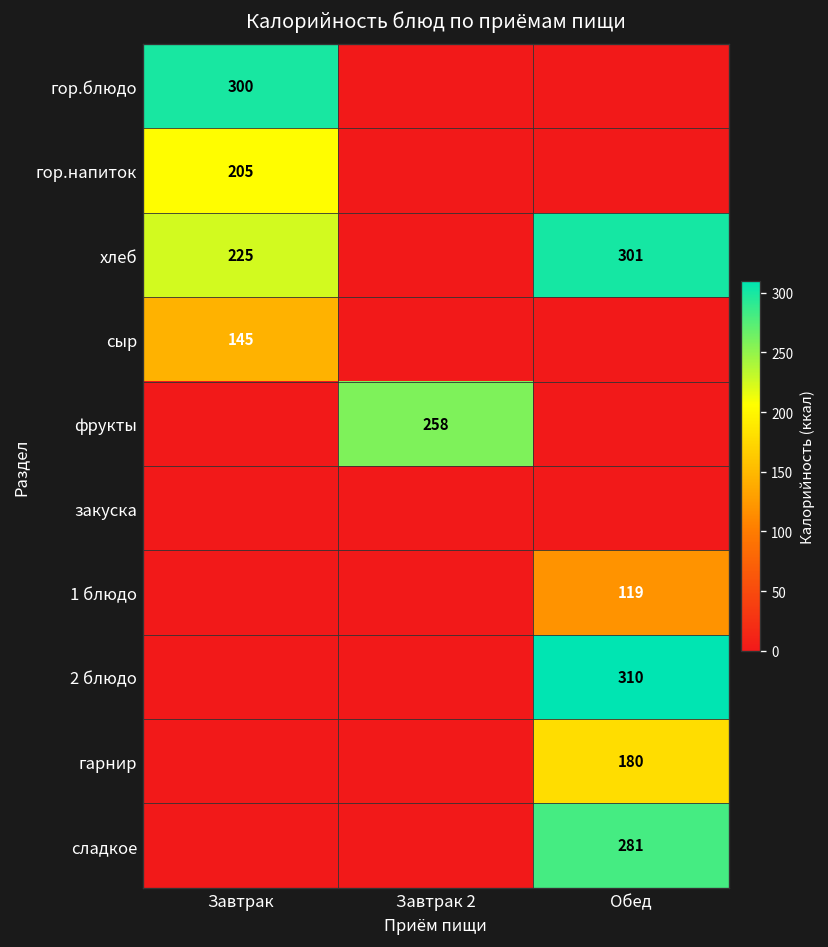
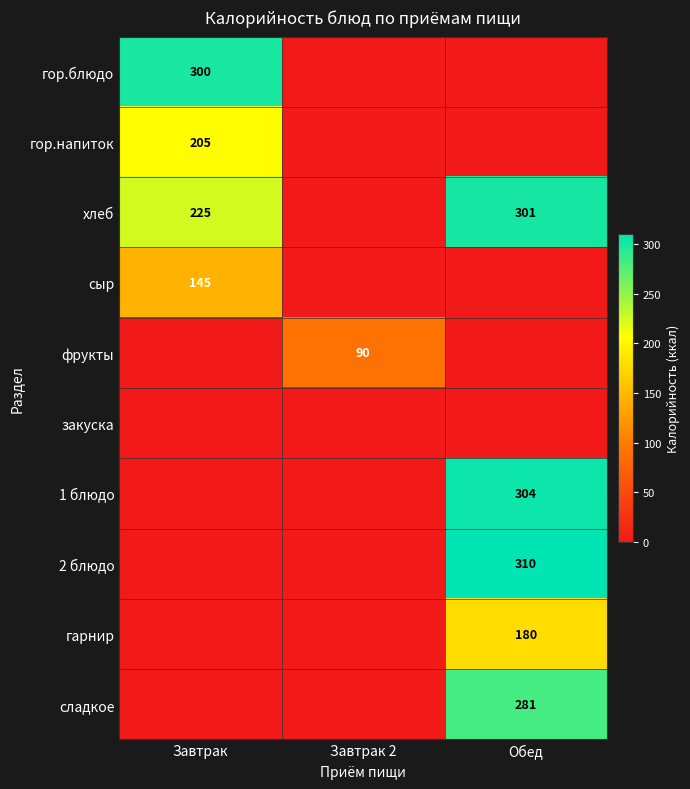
фрукты, Завтрак 2: 258 -> 90
1 блюдо, Обед: 119 -> 304
